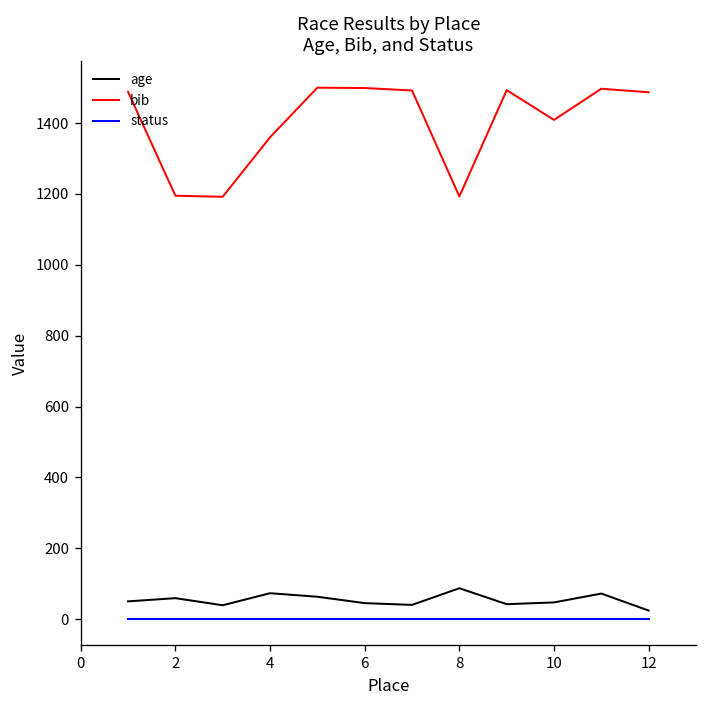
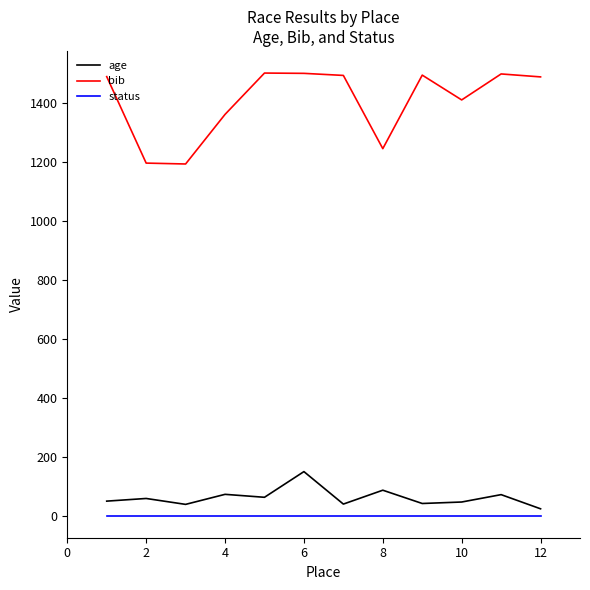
age, 6: 50 -> 150
bib, 8: 1190 -> 1240
